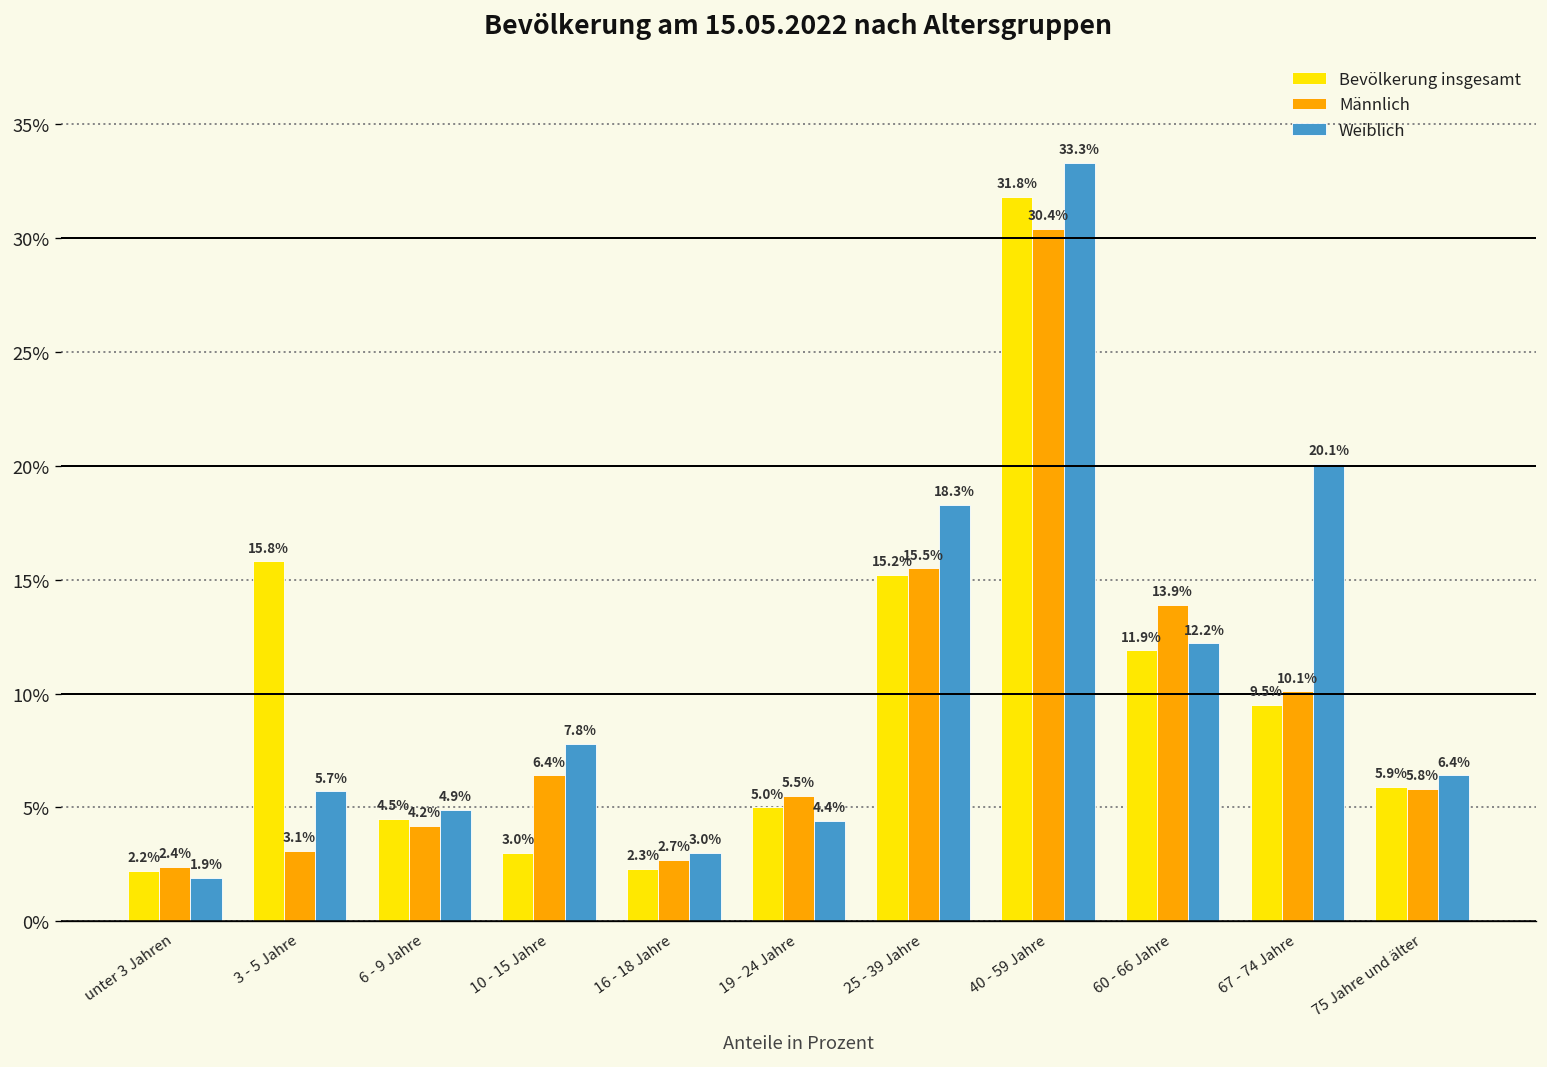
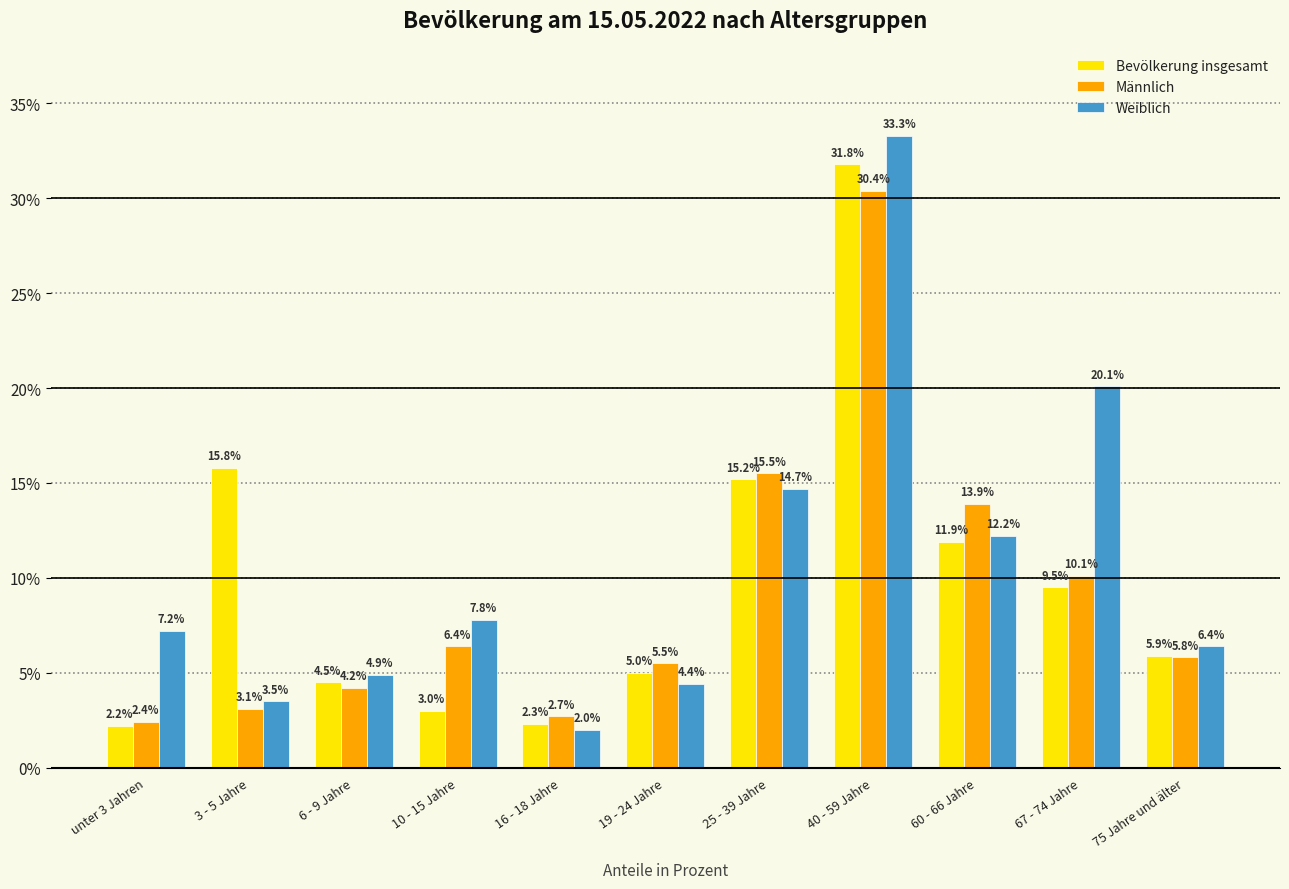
Weiblich, unter 3 Jahren: 1.9% -> 7.2%
Weiblich, 3 - 5 Jahre: 5.7% -> 3.5%
Weiblich, 16 - 18 Jahre: 3.0% -> 2.0%
Weiblich, 25 - 39 Jahre: 18.3% -> 14.7%
